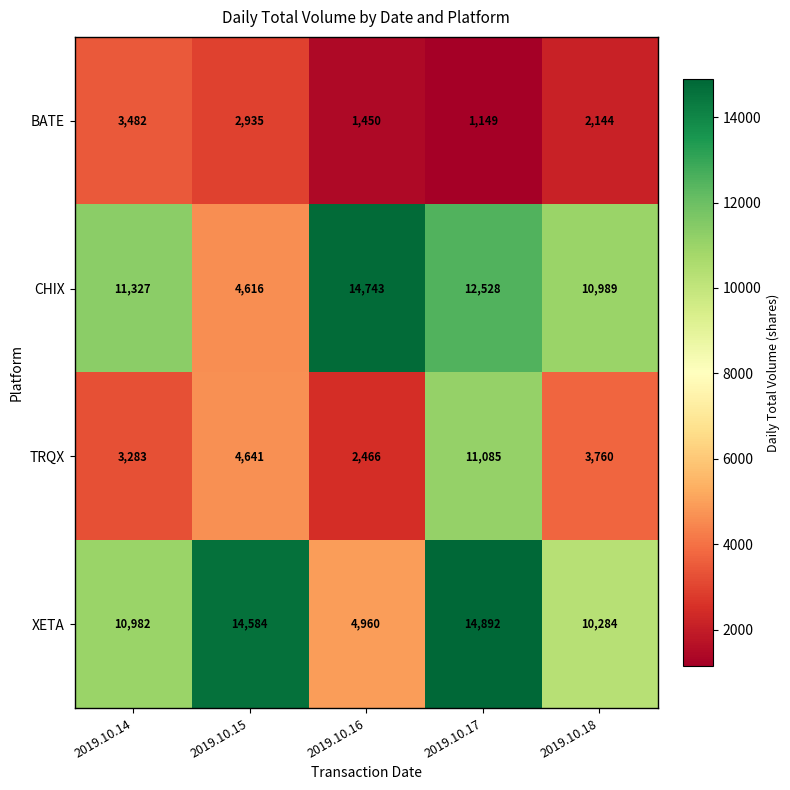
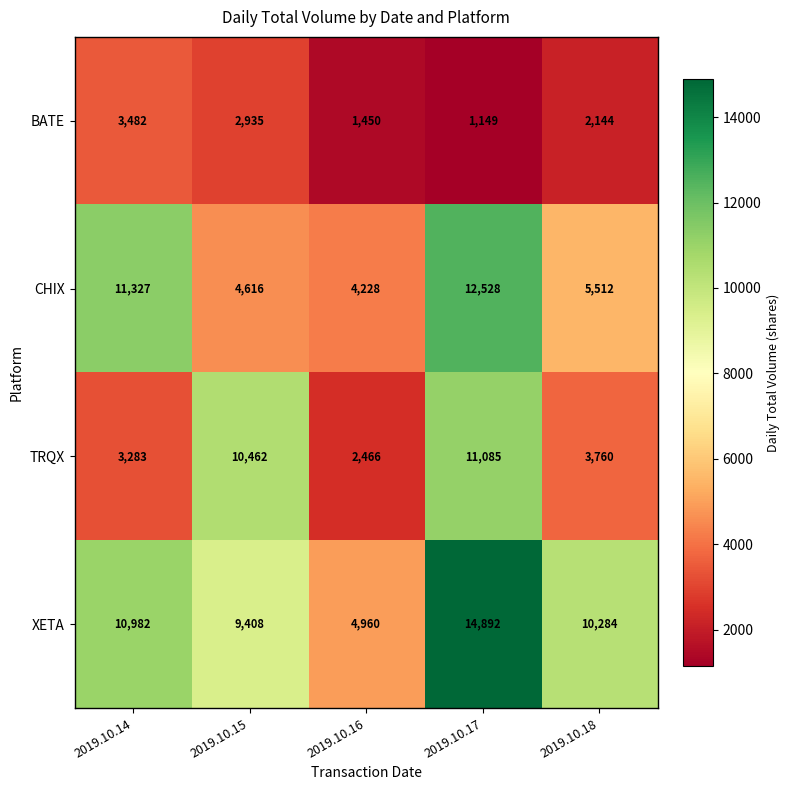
CHIX, 2019.10.16: 14,743 -> 4,228
CHIX, 2019.10.18: 10,989 -> 5,512
TRQX, 2019.10.15: 4,641 -> 10,462
XETA, 2019.10.15: 14,584 -> 9,408
